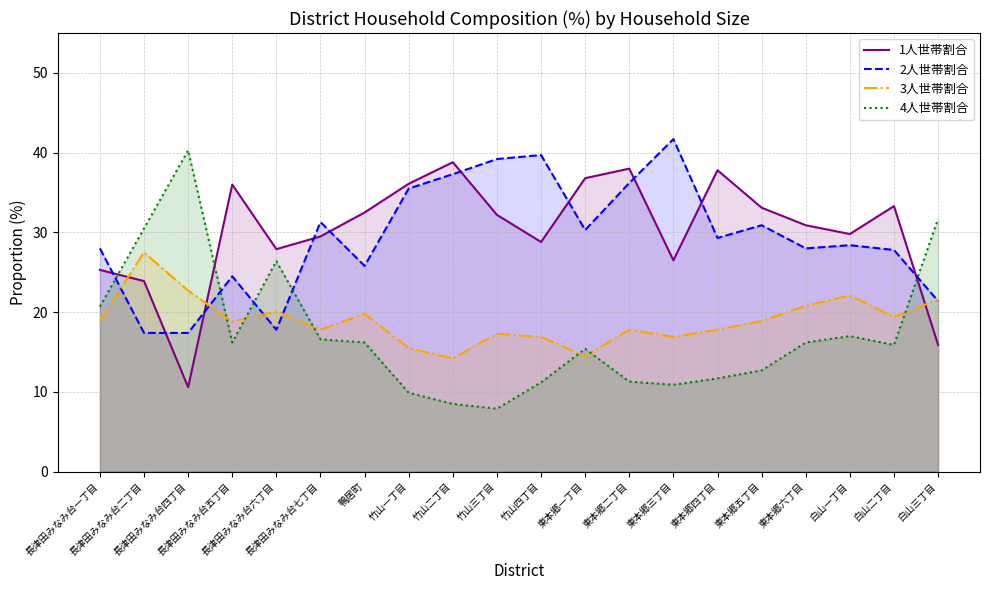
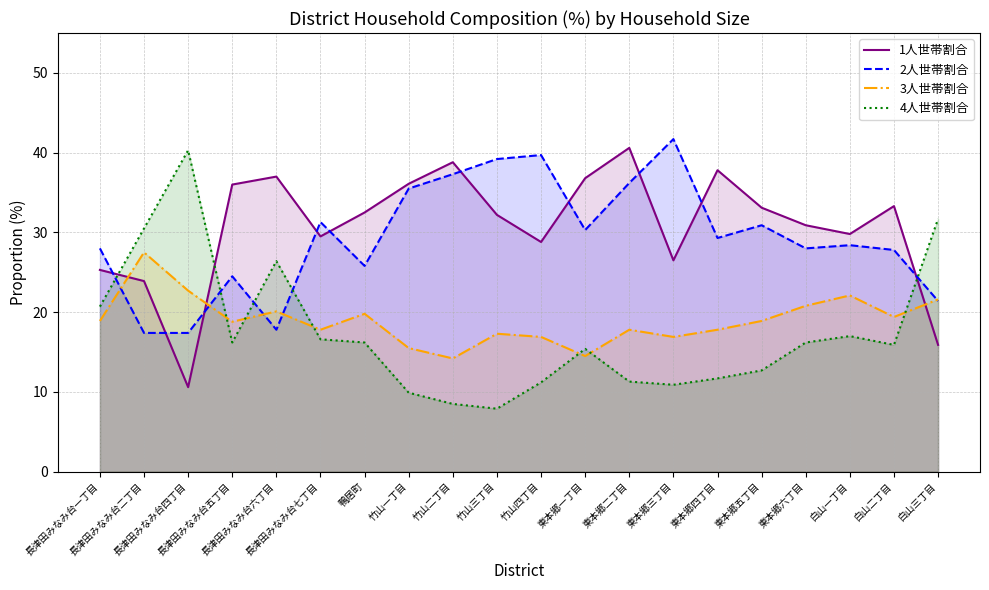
1人世帯割合, 長津田みなみ台六丁目: 28 -> 37
1人世帯割合, 東本郷二丁目: 38 -> 41
